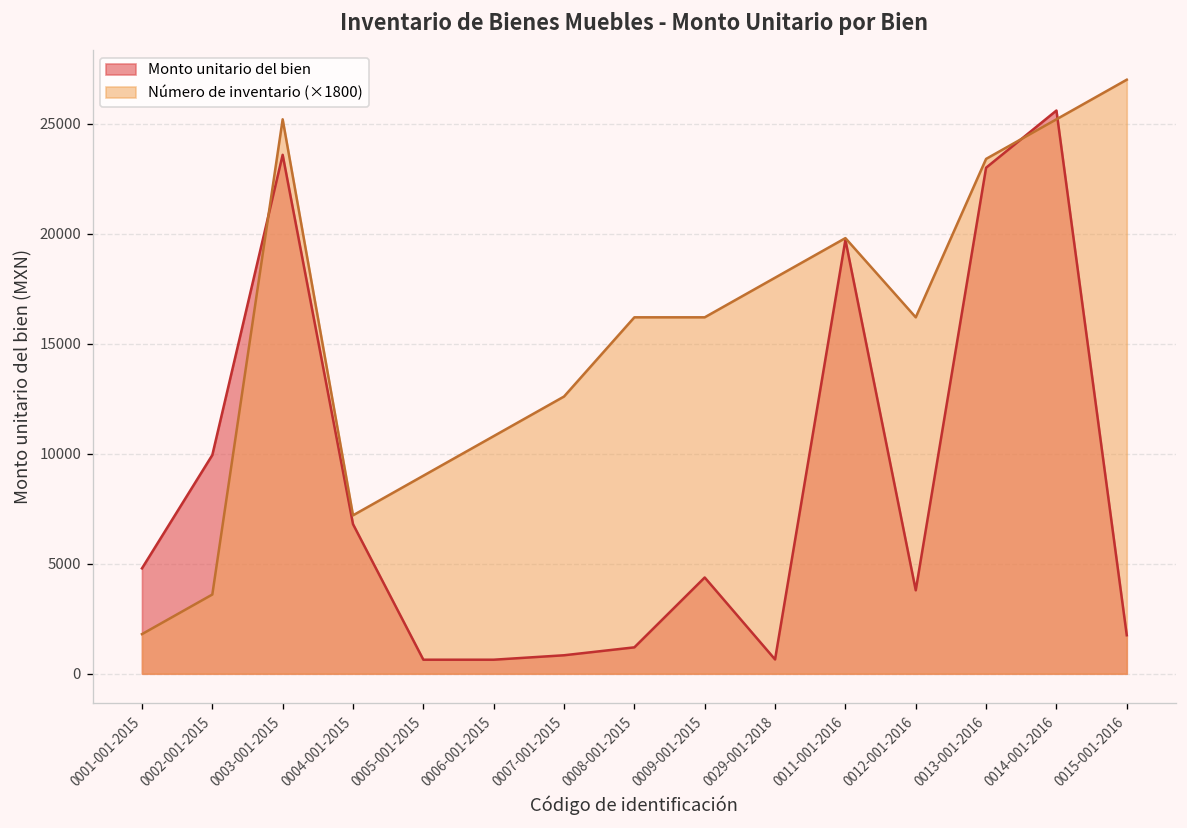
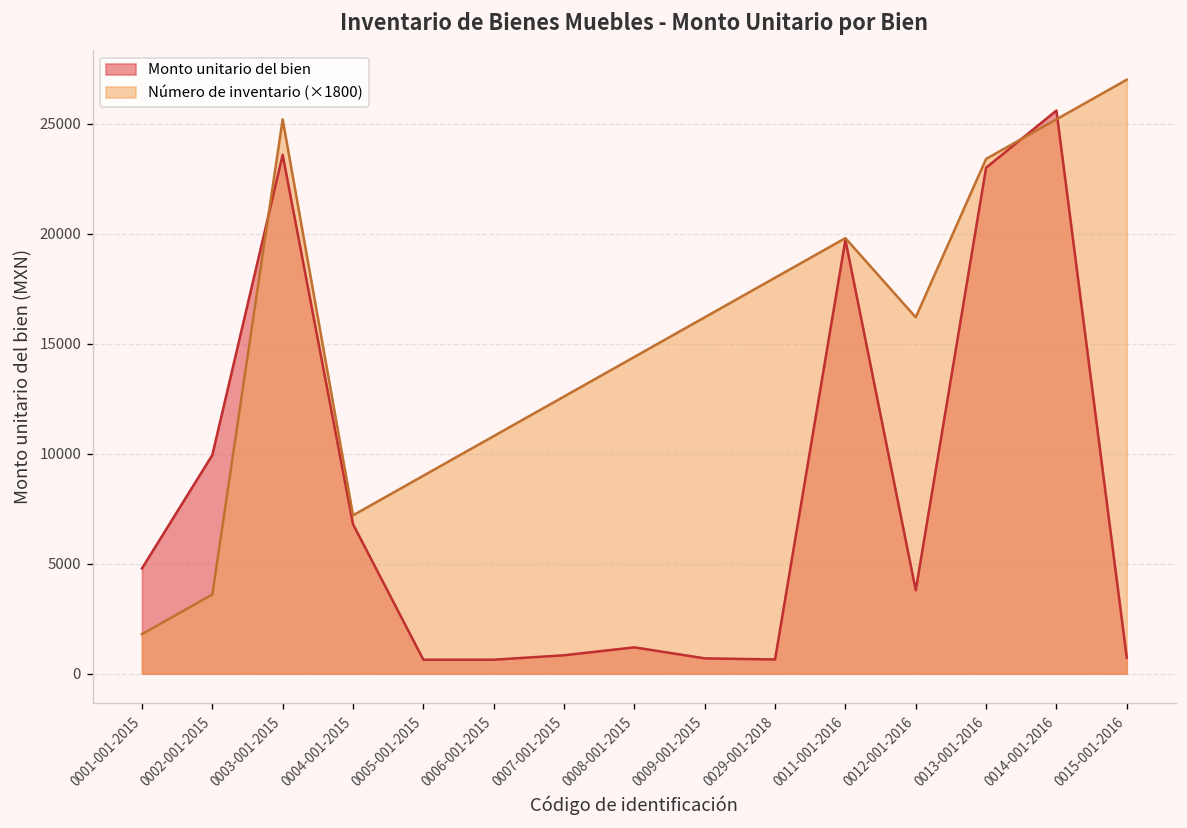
Número de inventario (×1800), 0008-001-2015: 16200 -> 14400
Monto unitario del bien, 0009-001-2015: 4400 -> 700
Monto unitario del bien, 0015-001-2016: 1700 -> 700
